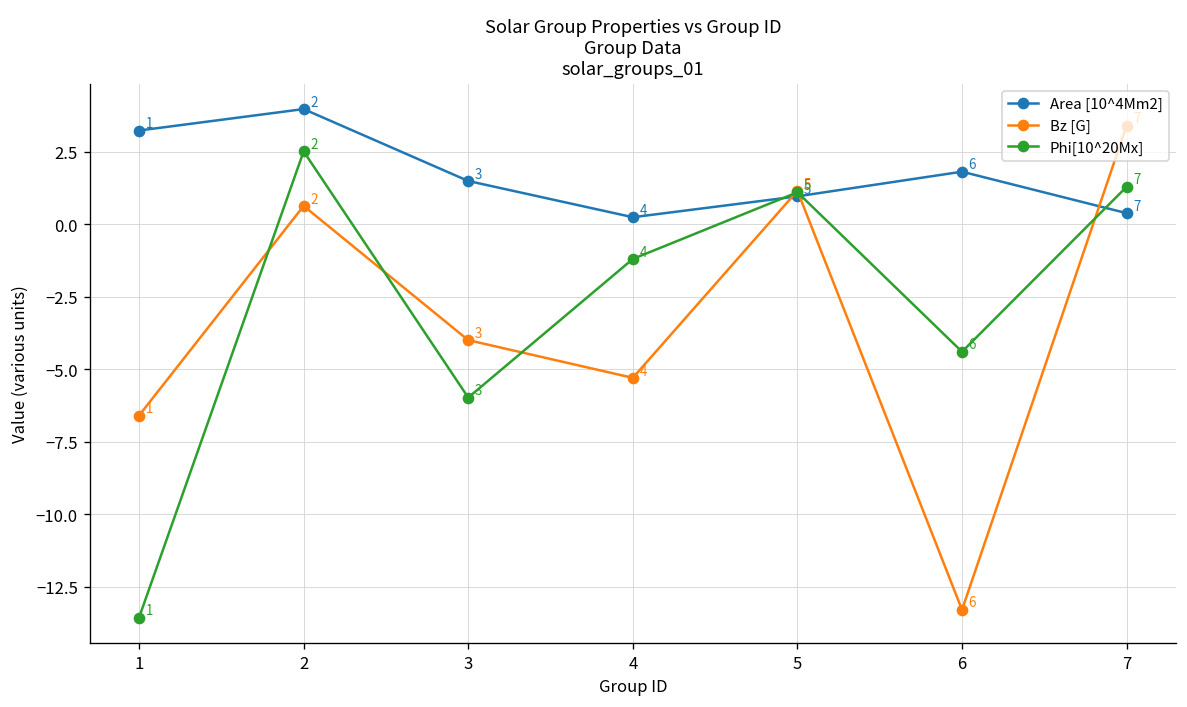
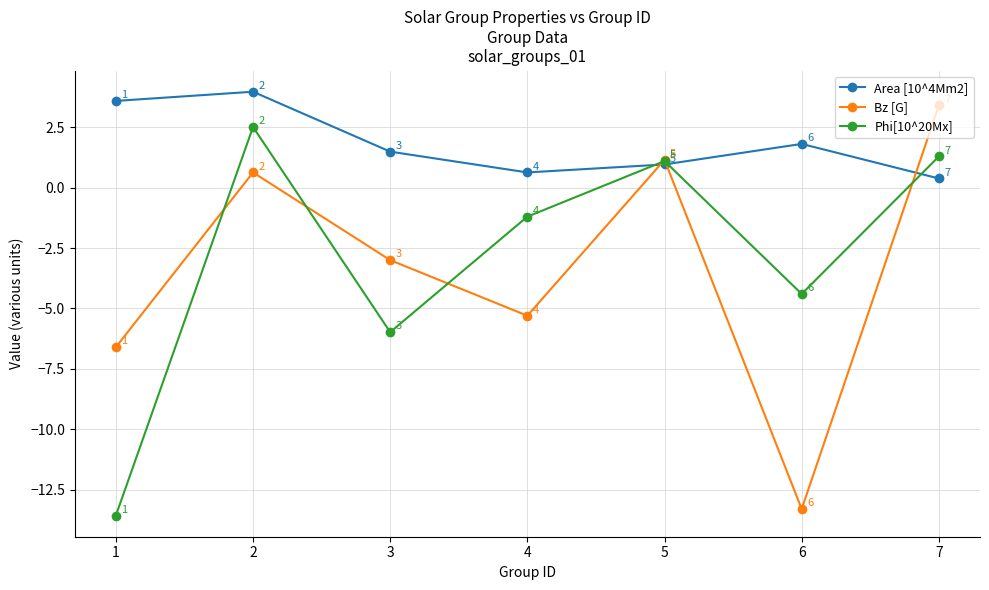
Area [10^4Mm2], 1: 3.2 -> 3.6
Bz [G], 3: -4 -> -3
Area [10^4Mm2], 4: 0.2 -> 0.6
